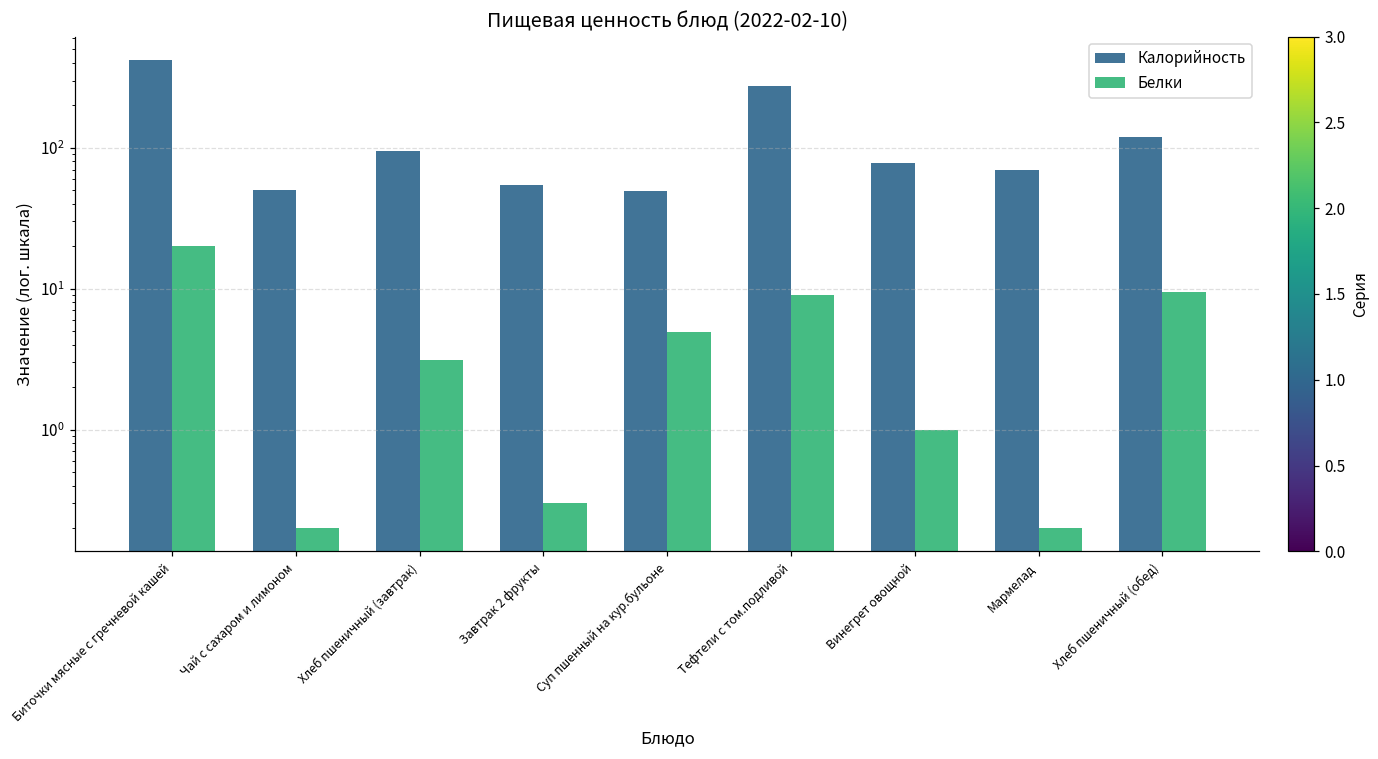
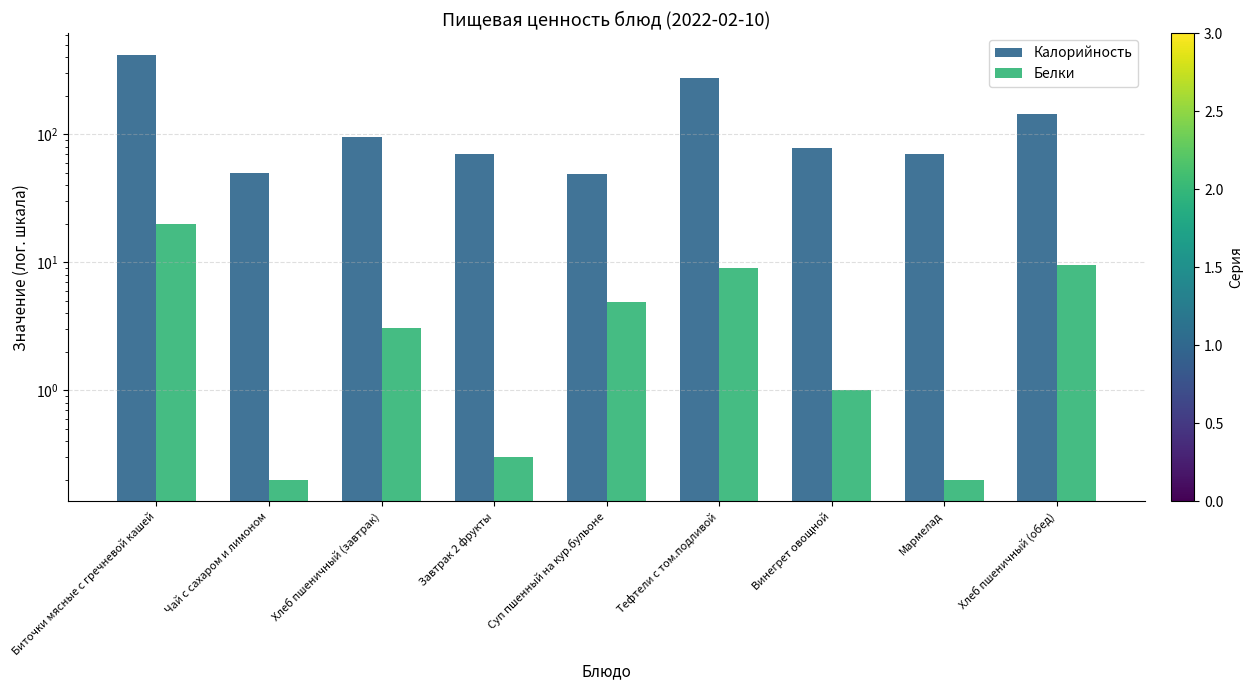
Калорийность, Завтрак 2 фрукты: 54 -> 70
Калорийность, Хлеб пшеничный (обед): 120 -> 140
